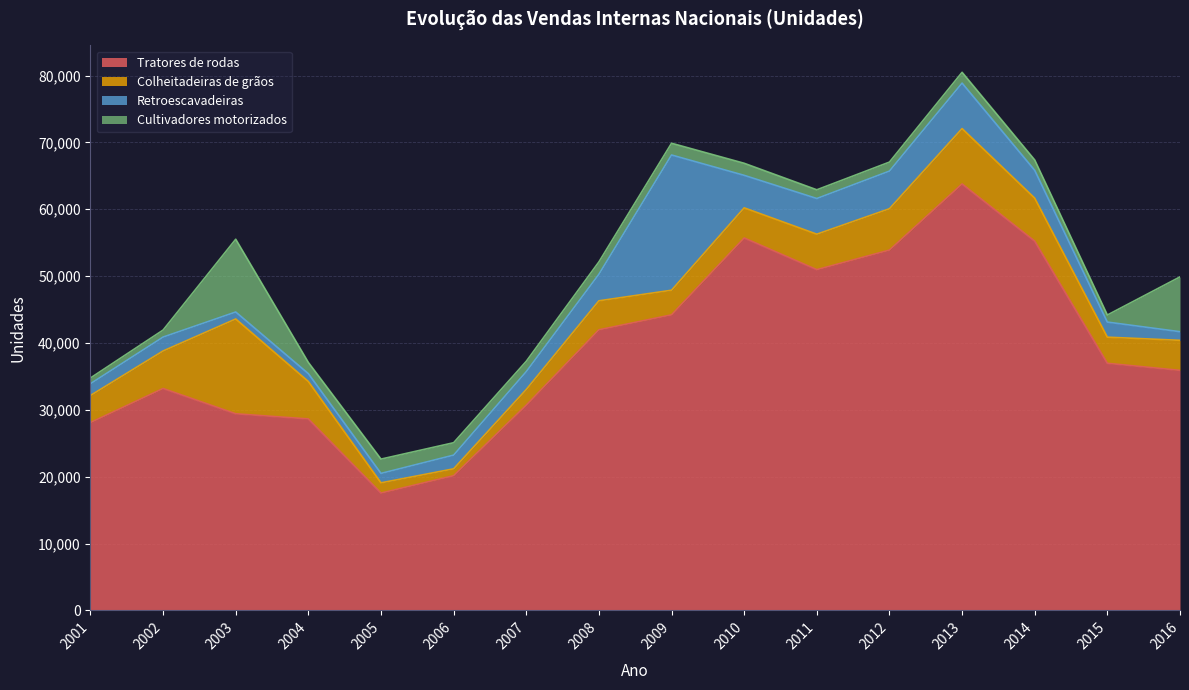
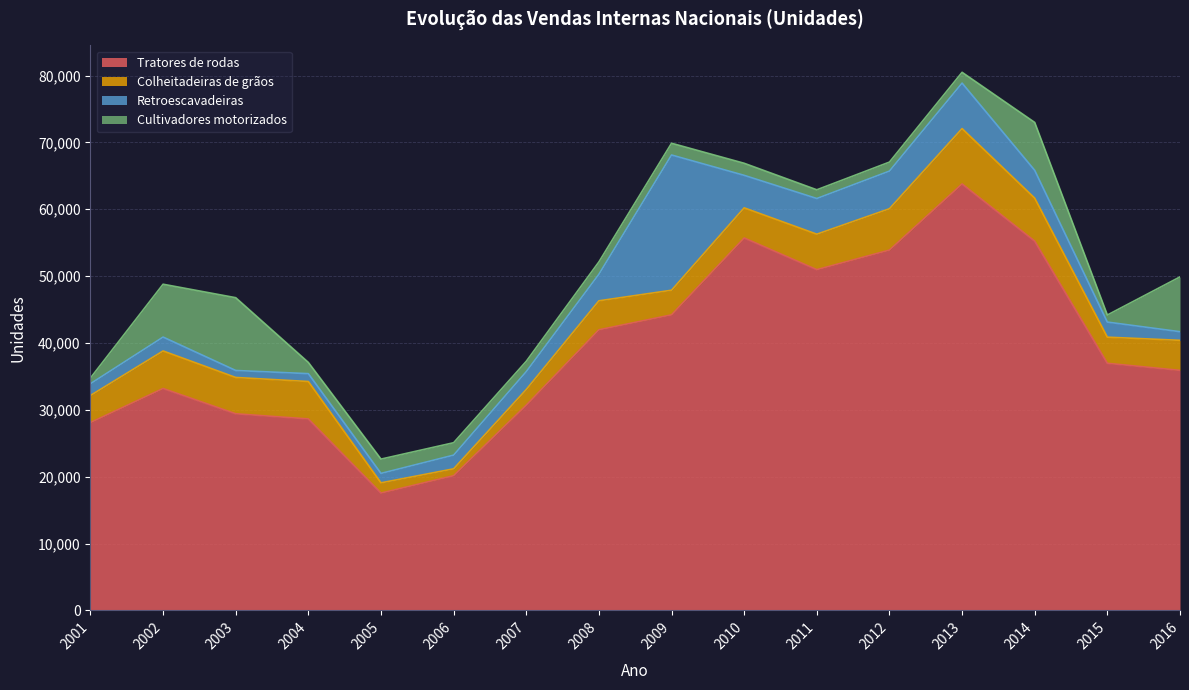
Cultivadores motorizados, 2002: 1,000 -> 8,000
Colheitadeiras de grãos, 2003: 14,000 -> 5,000
Cultivadores motorizados, 2014: 2,000 -> 7,000
